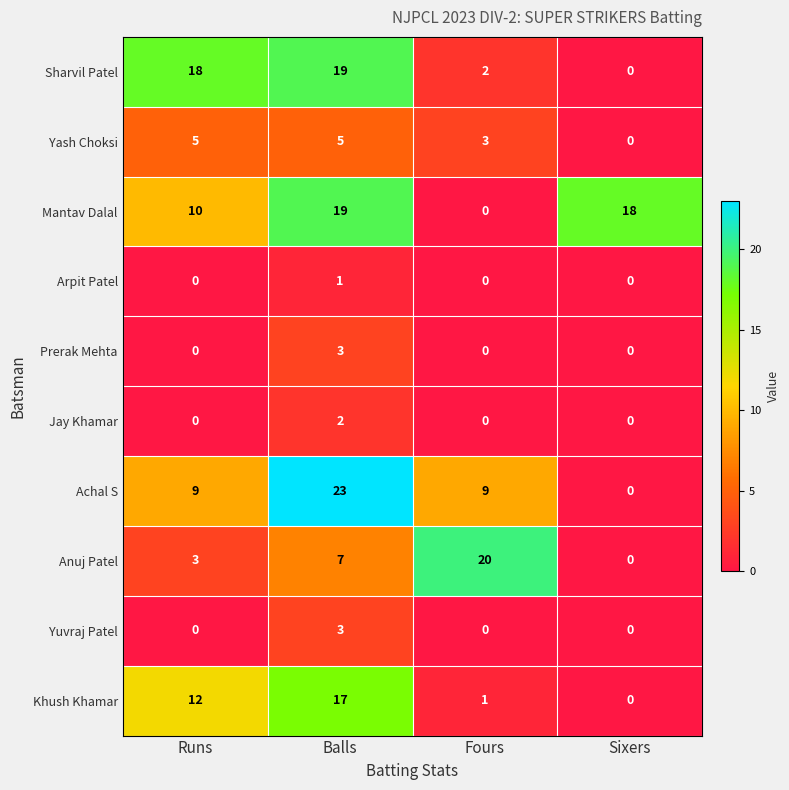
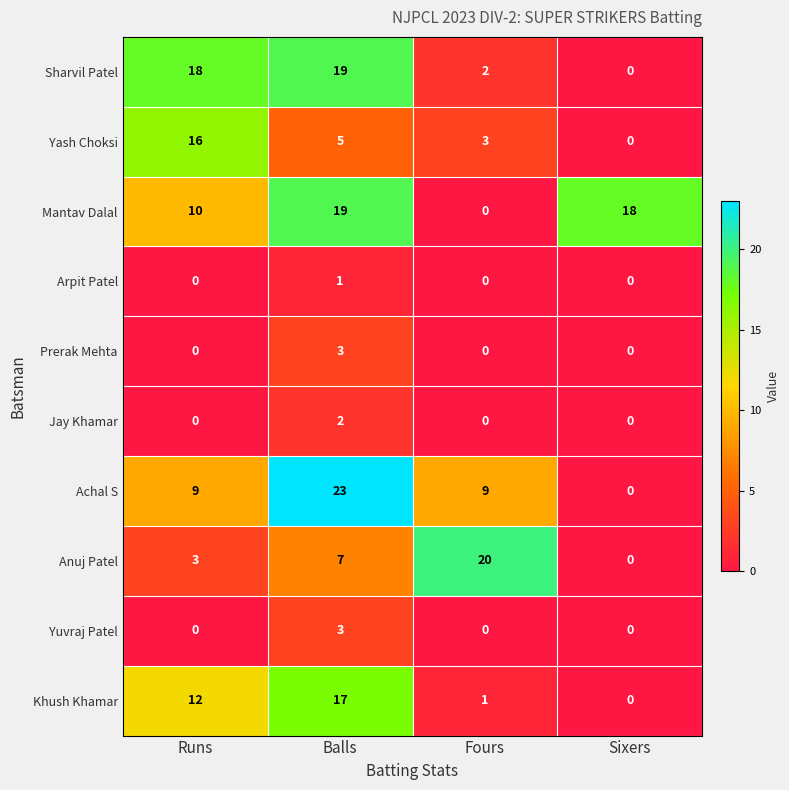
Yash Choksi, Runs: 5 -> 16
